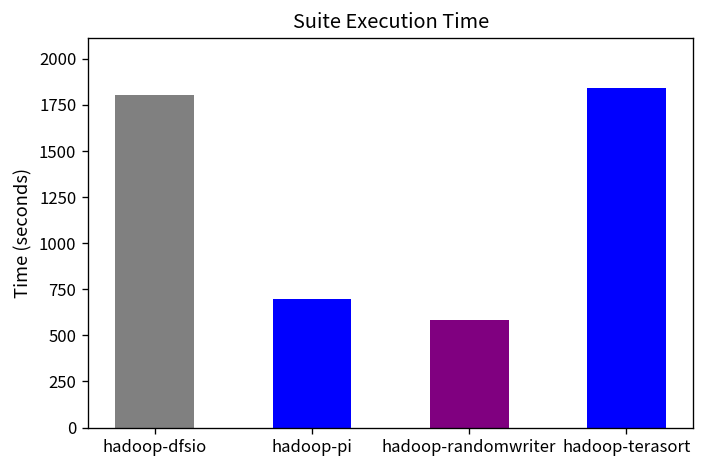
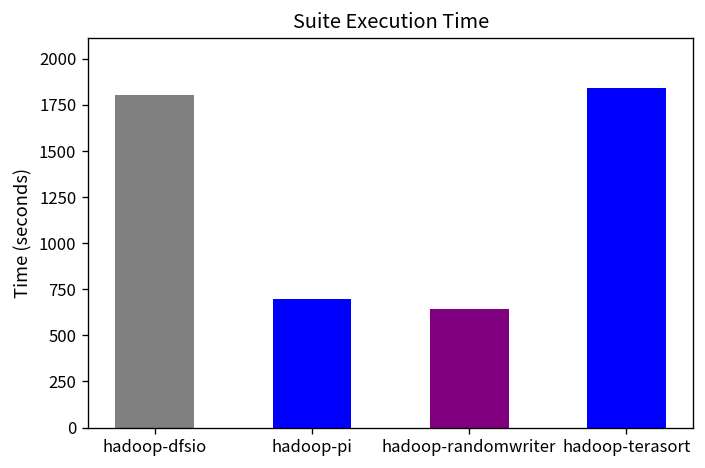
hadoop-randomwriter: 580 -> 650
